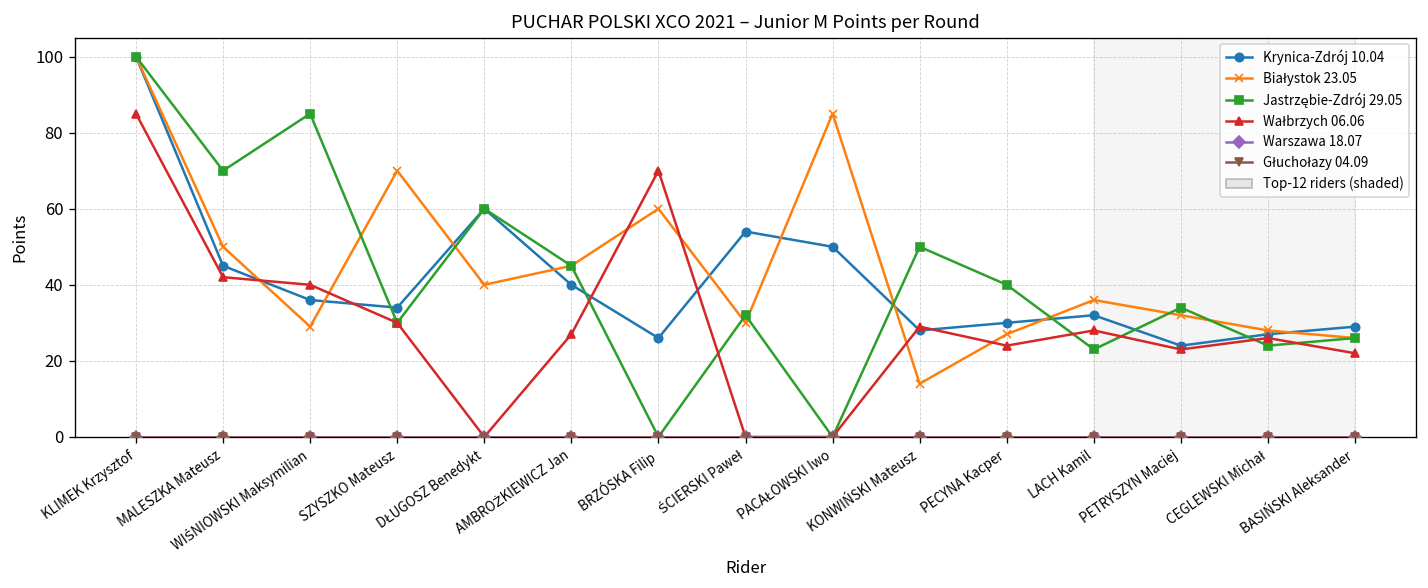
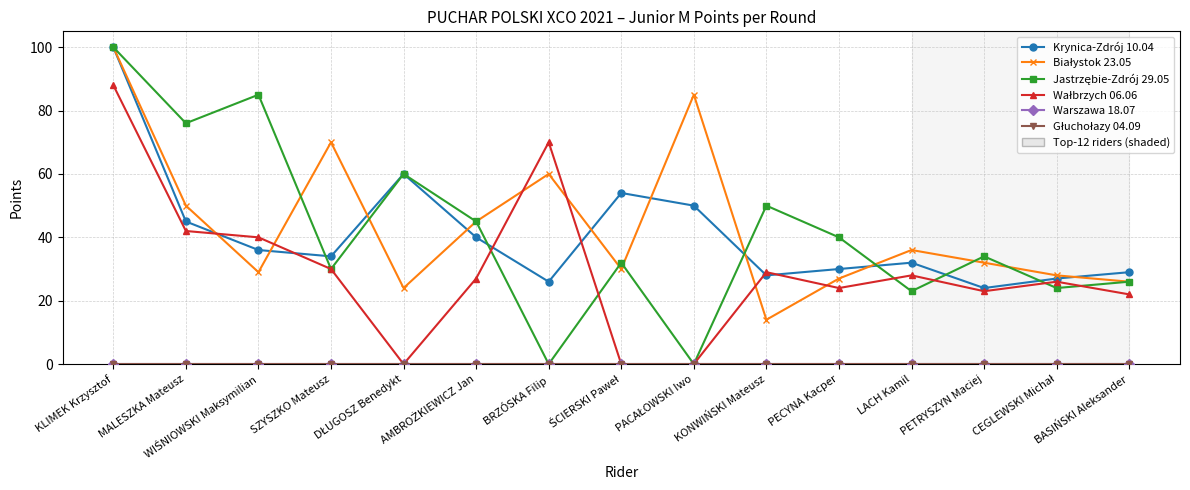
Wałbrzych 06.06, KLIMEK Krzysztof: 85 -> 88
Jastrzębie-Zdrój 29.05, MALESZKA Mateusz: 70 -> 76
Białystok 23.05, DŁUGOSZ Benedykt: 40 -> 24
